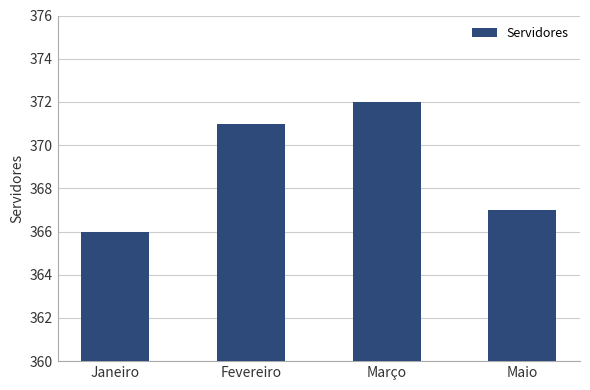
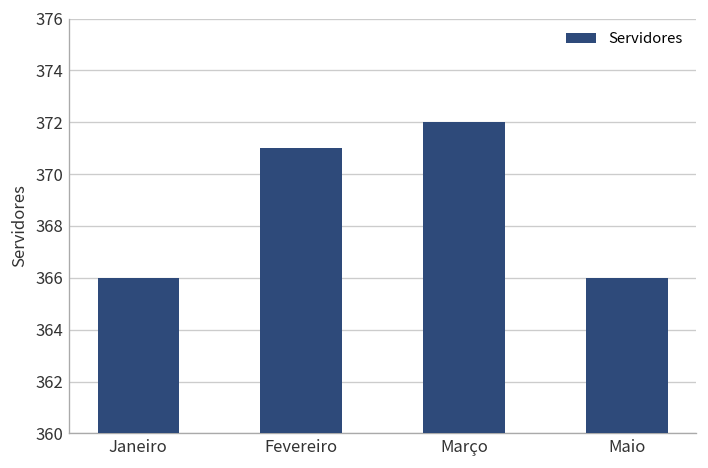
Maio: 367 -> 366
